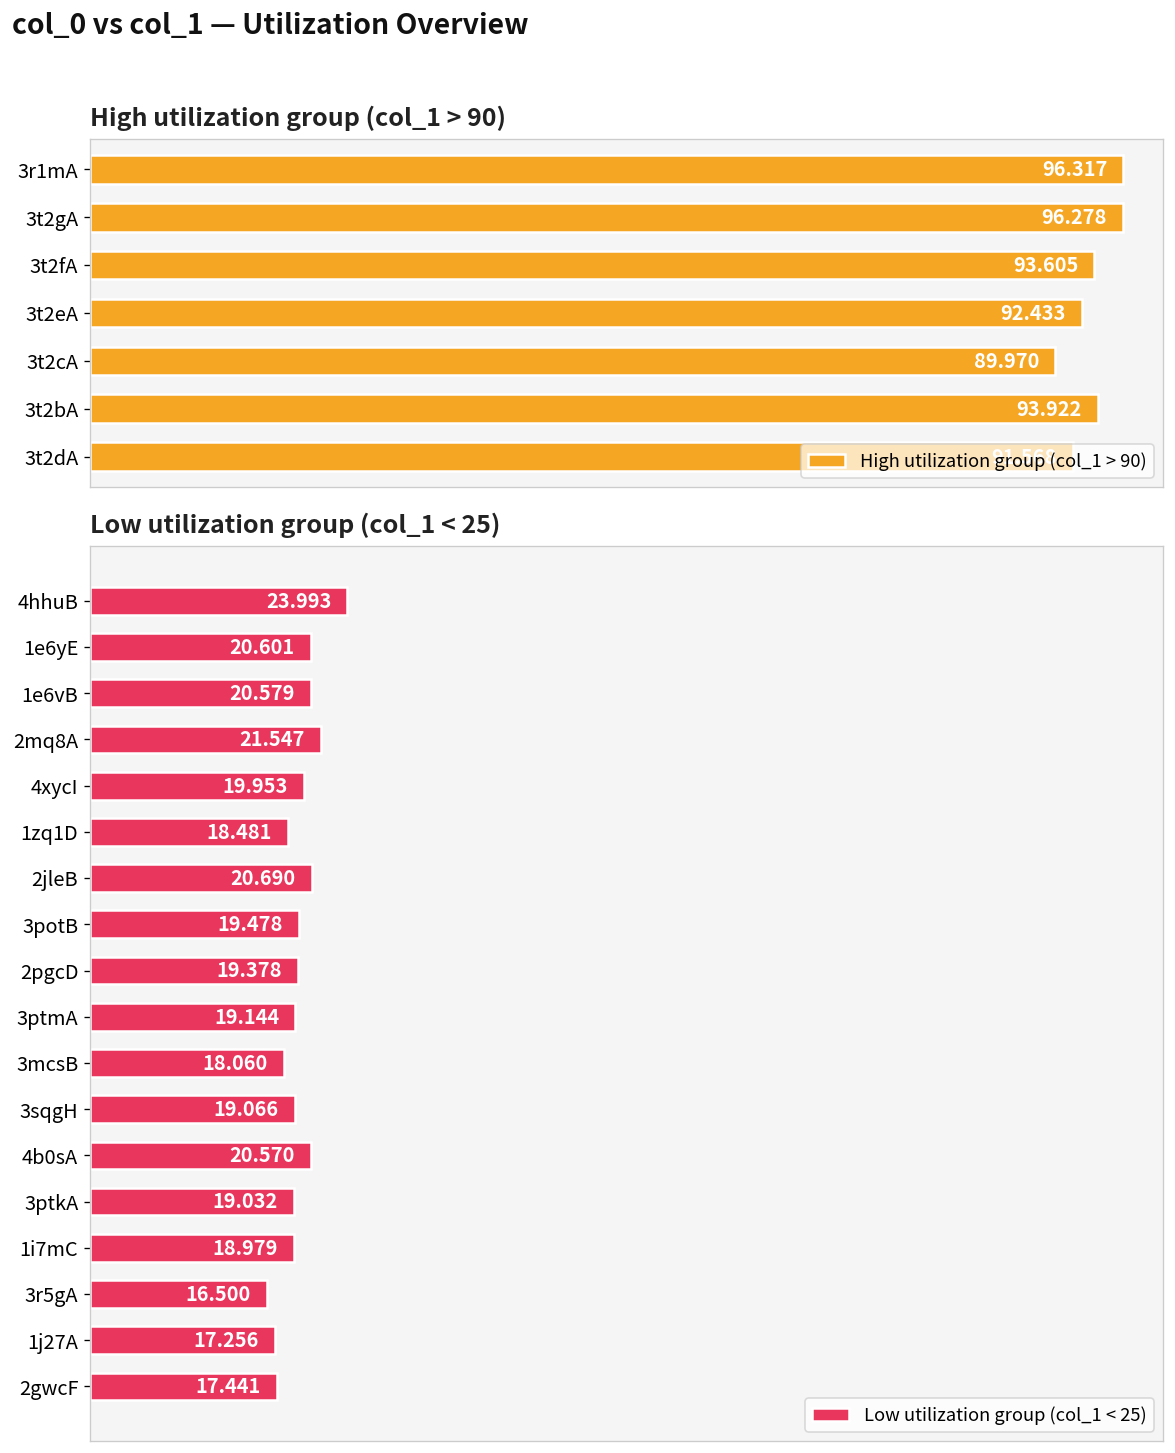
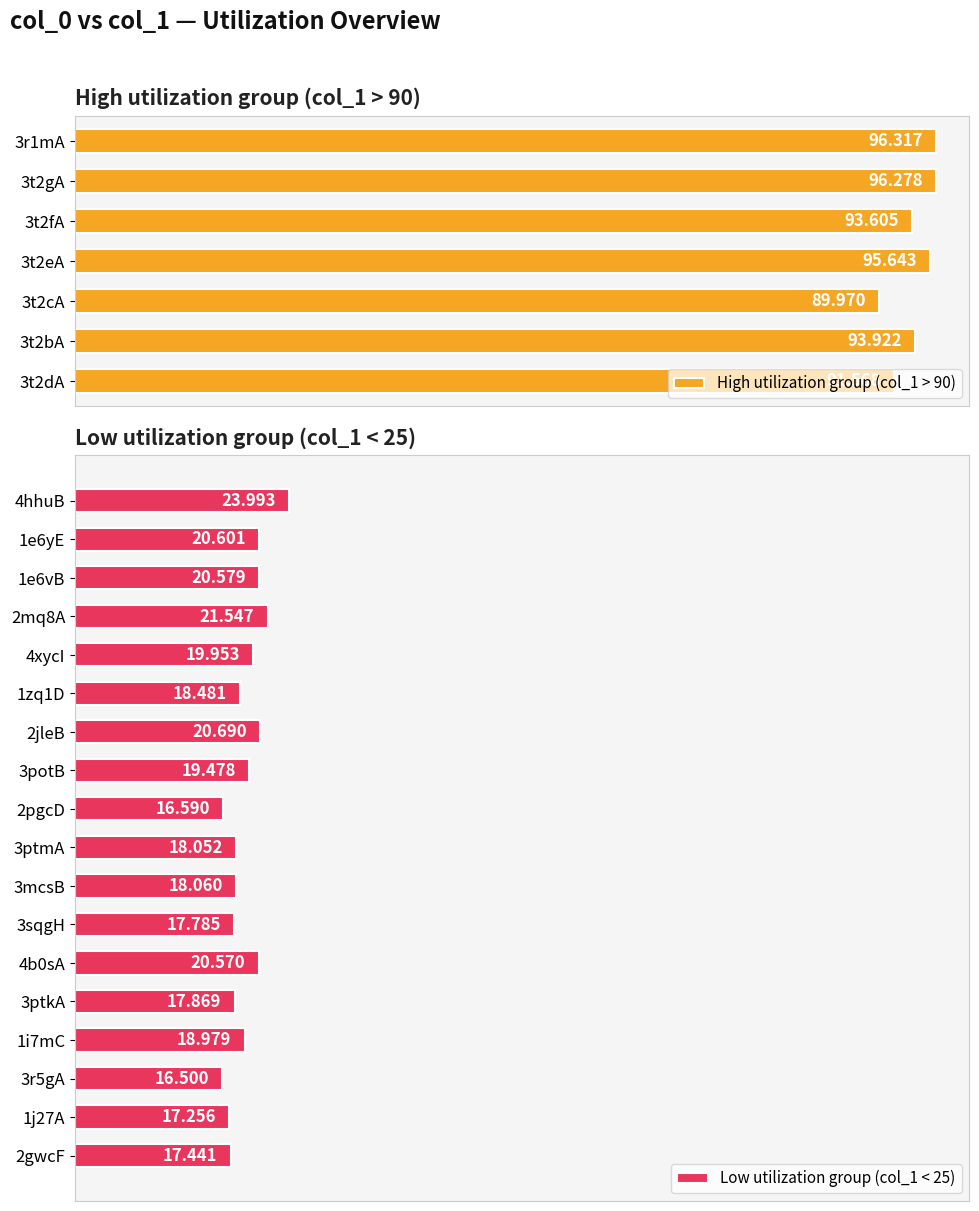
High utilization group (col_1 > 90), 3t2eA: 92.433 -> 95.643
Low utilization group (col_1 < 25), 2pgcD: 19.378 -> 16.590
Low utilization group (col_1 < 25), 3ptmA: 19.144 -> 18.052
Low utilization group (col_1 < 25), 3sqgH: 19.066 -> 17.785
Low utilization group (col_1 < 25), 3ptkA: 19.032 -> 17.869
